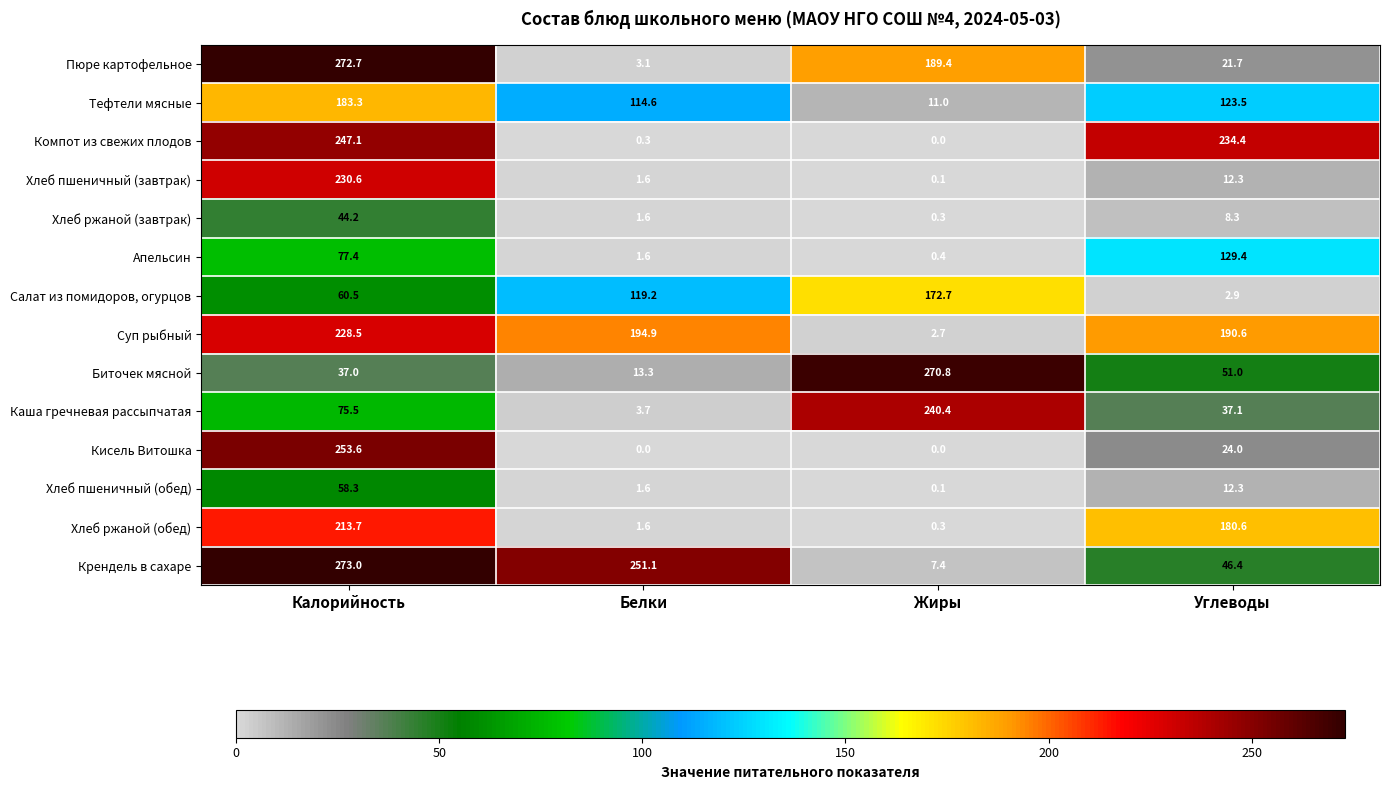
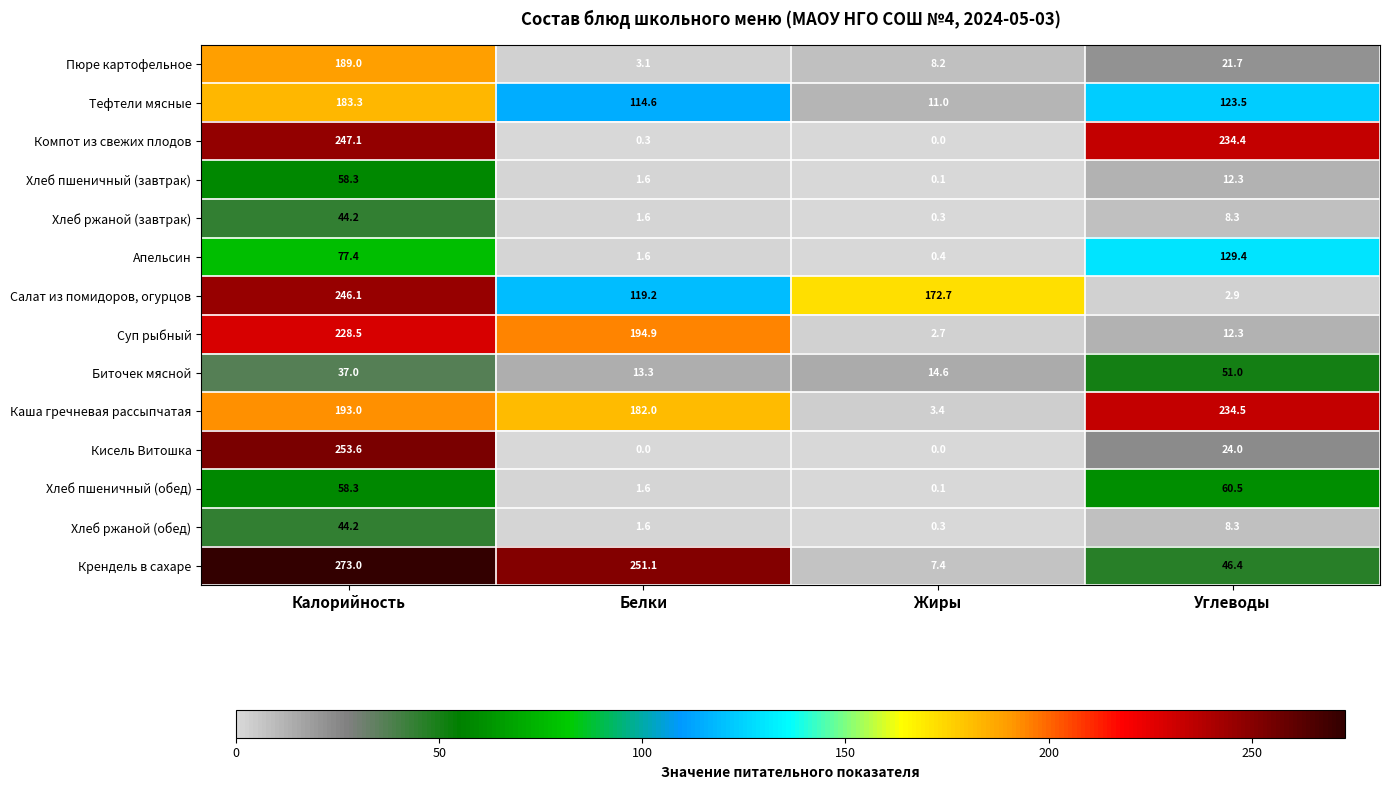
Пюре картофельное, Калорийность: 272.7 -> 189.0
Пюре картофельное, Жиры: 189.4 -> 8.2
Хлеб пшеничный (завтрак), Калорийность: 230.6 -> 58.3
Салат из помидоров, огурцов, Калорийность: 60.5 -> 246.1
Суп рыбный, Углеводы: 190.6 -> 12.3
Биточек мясной, Жиры: 270.8 -> 14.6
Каша гречневая рассыпчатая, Калорийность: 75.5 -> 193.0
Каша гречневая рассыпчатая, Белки: 3.7 -> 182.0
Каша гречневая рассыпчатая, Жиры: 240.4 -> 3.4
Каша гречневая рассыпчатая, Углеводы: 37.1 -> 234.5
Хлеб пшеничный (обед), Углеводы: 12.3 -> 60.5
Хлеб ржаной (обед), Калорийность: 213.7 -> 44.2
Хлеб ржаной (обед), Углеводы: 180.6 -> 8.3
